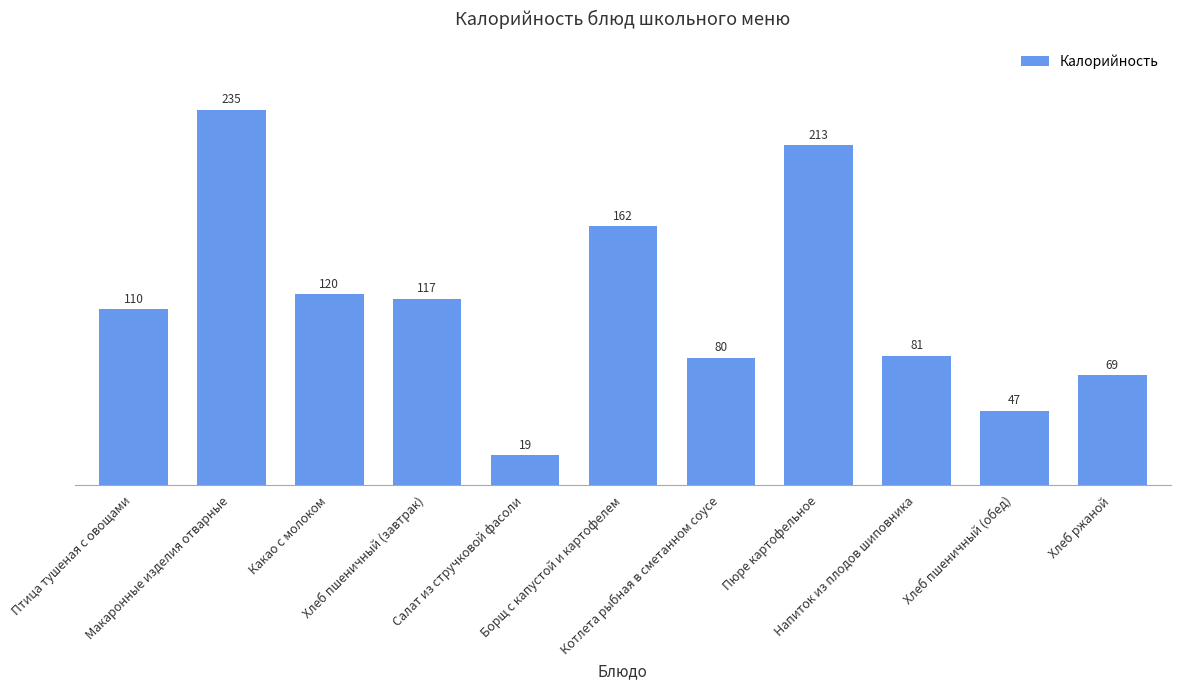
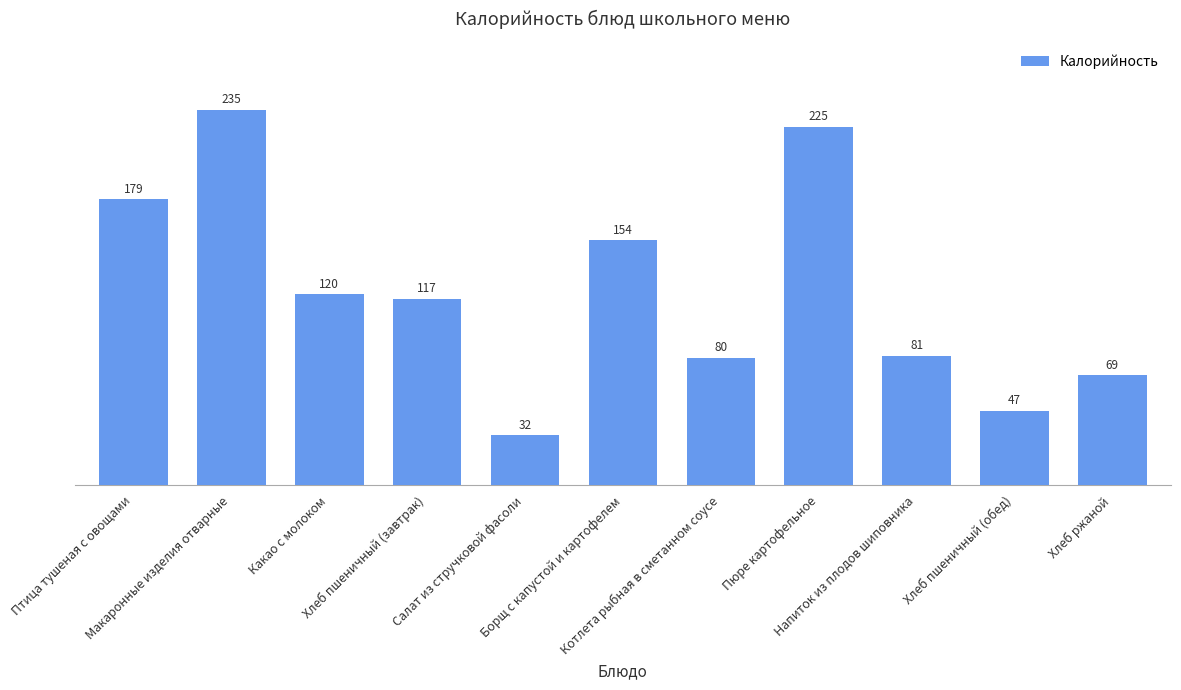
Птица тушеная с овощами: 110 -> 179
Салат из стручковой фасоли: 19 -> 32
Борщ с капустой и картофелем: 162 -> 154
Пюре картофельное: 213 -> 225
